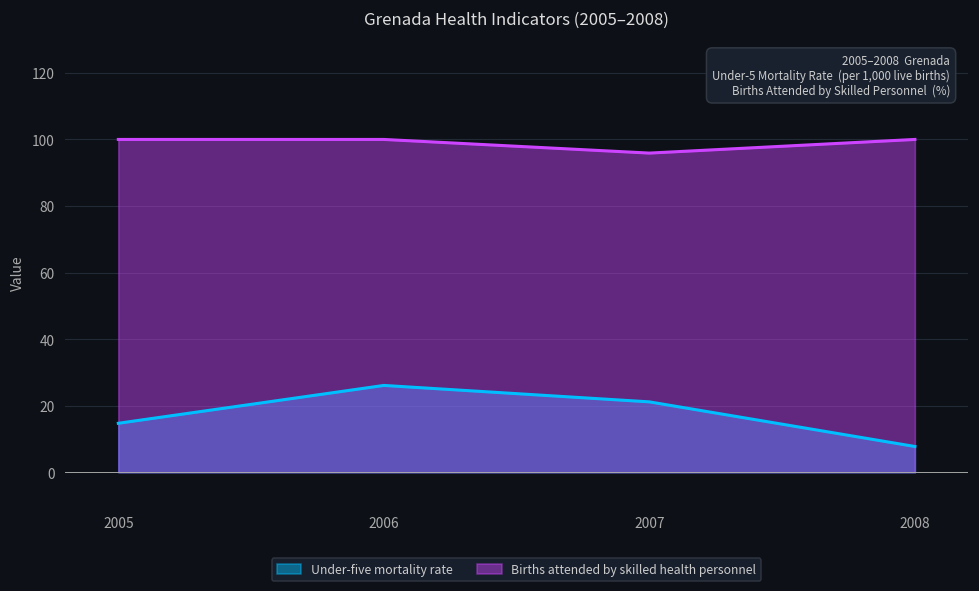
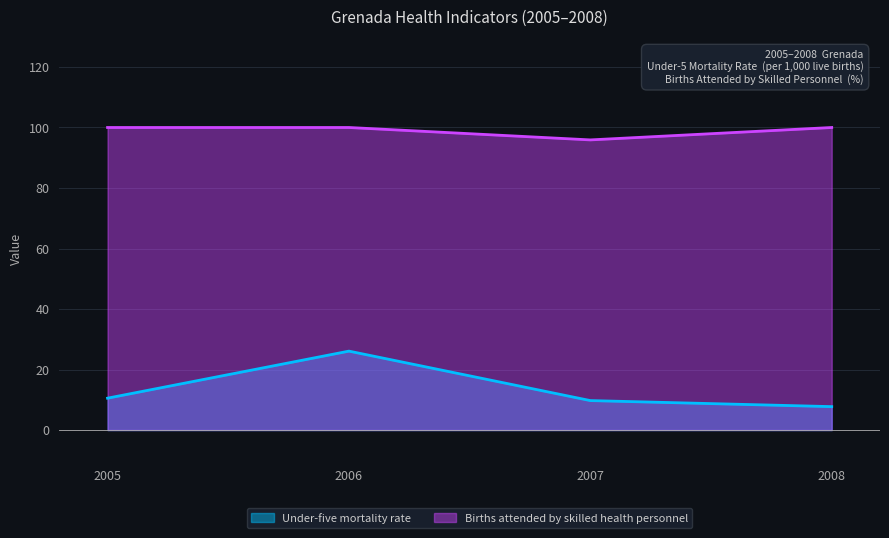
Under-five mortality rate, 2005: 15 -> 11
Under-five mortality rate, 2007: 21 -> 10
